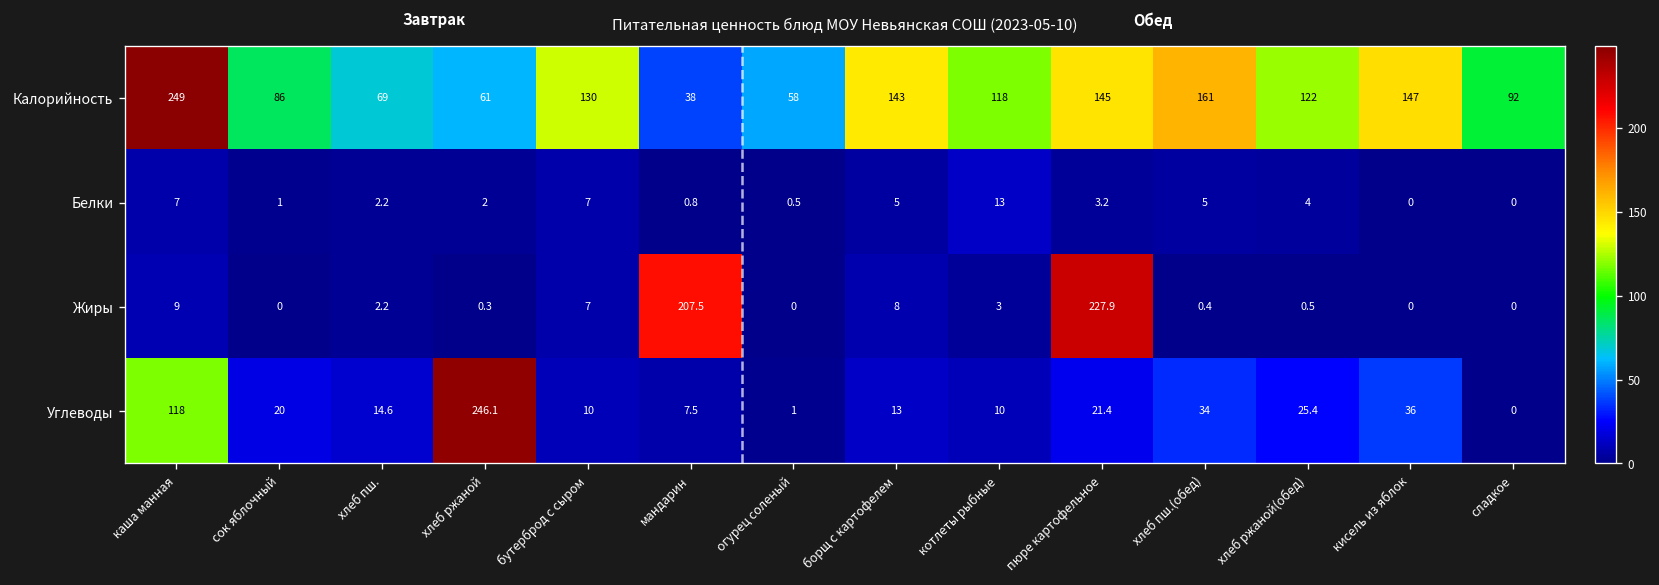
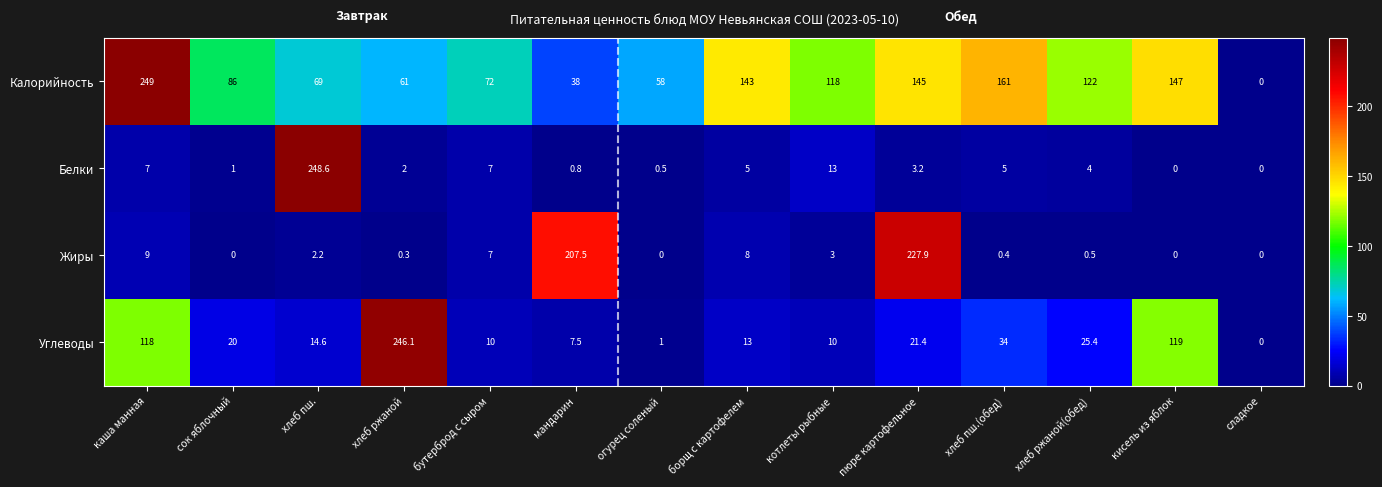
Калорийность, бутерброд с сыром: 130 -> 72
Калорийность, сладкое: 92 -> 0
Белки, хлеб пш.: 2.2 -> 248.6
Углеводы, кисель из яблок: 36 -> 119
